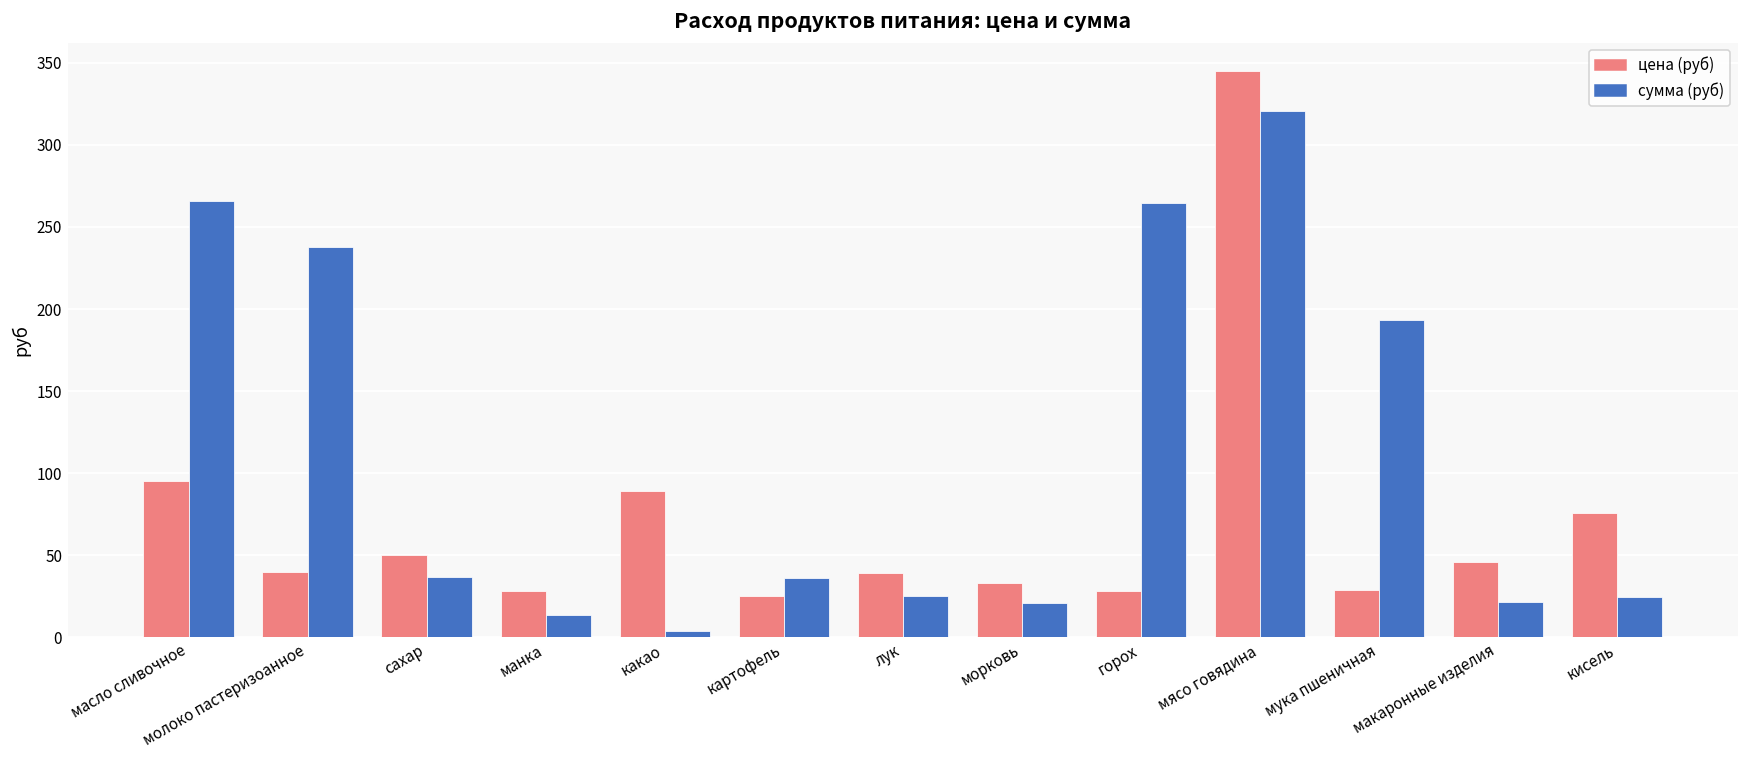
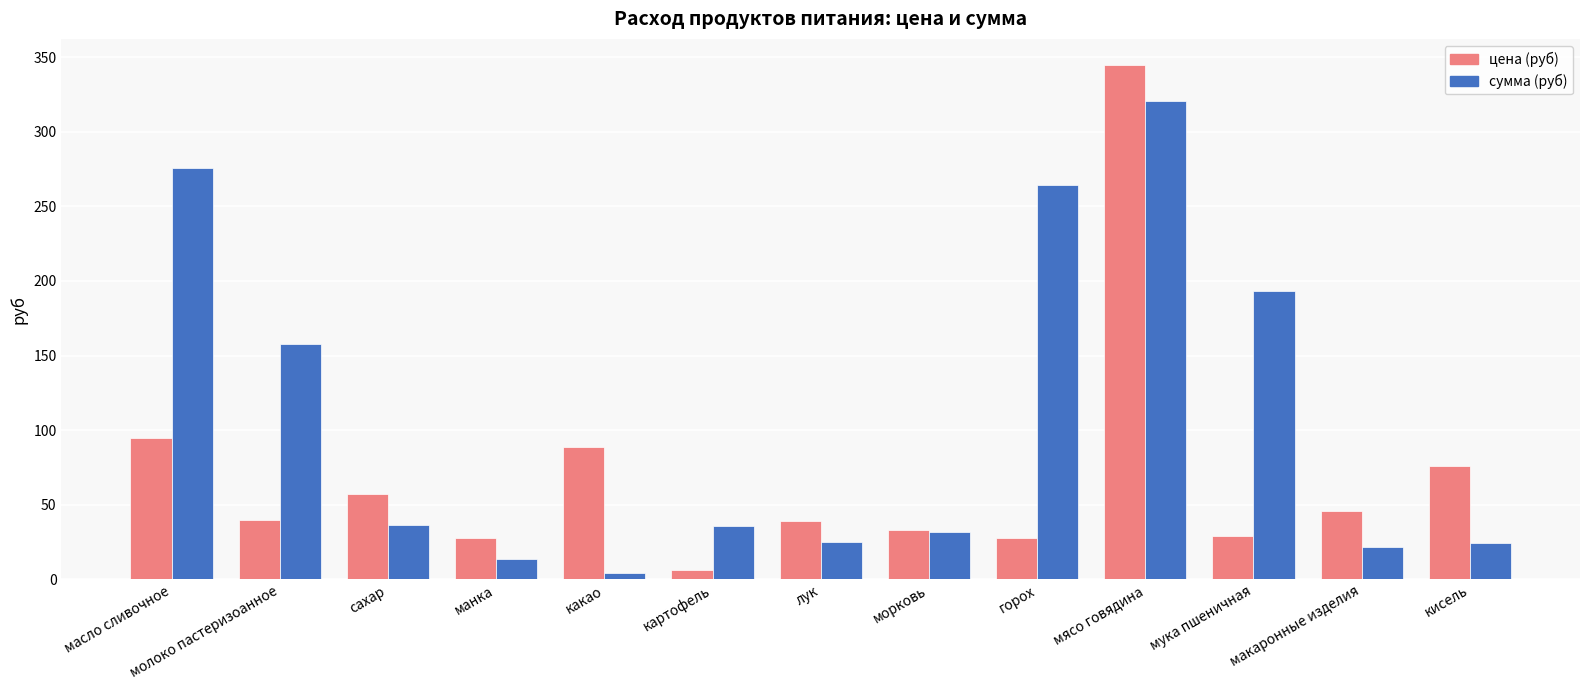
сумма (руб), масло сливочное: 266 -> 276
сумма (руб), молоко пастеризоанное: 238 -> 158
цена (руб), сахар: 50 -> 57
цена (руб), картофель: 25 -> 6
сумма (руб), морковь: 21 -> 32
